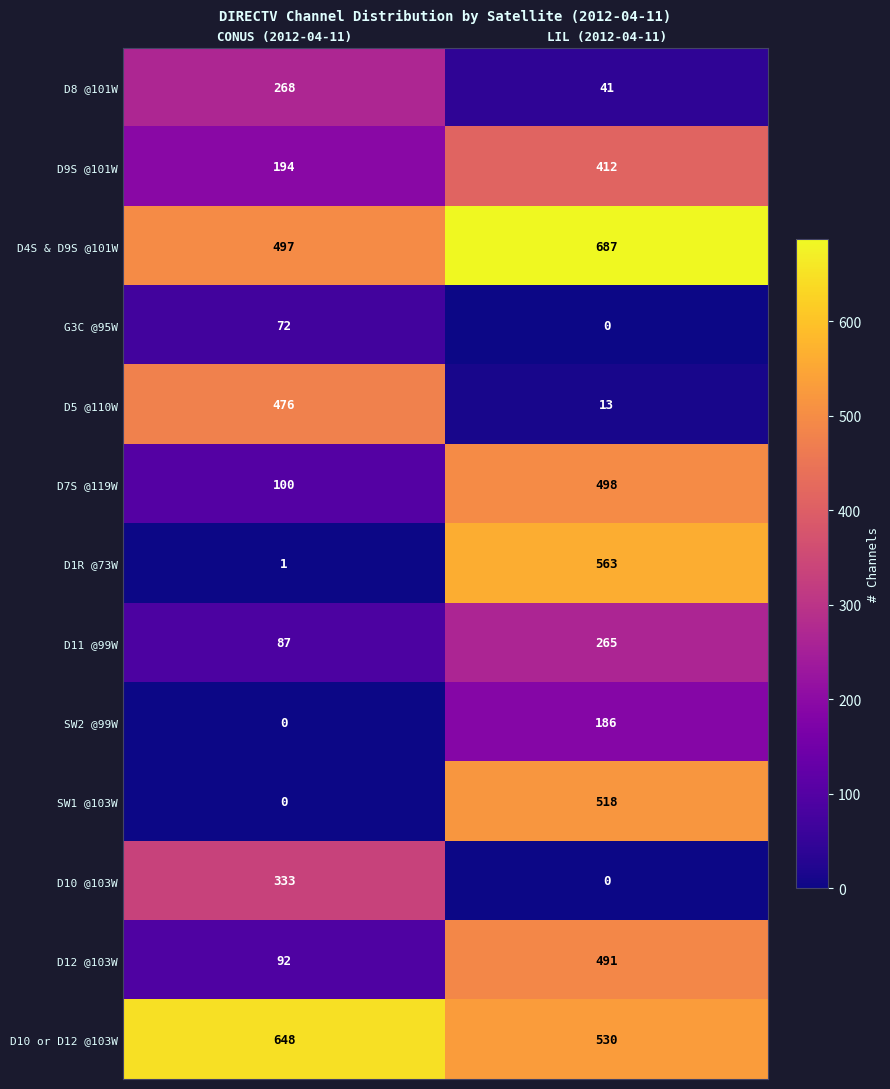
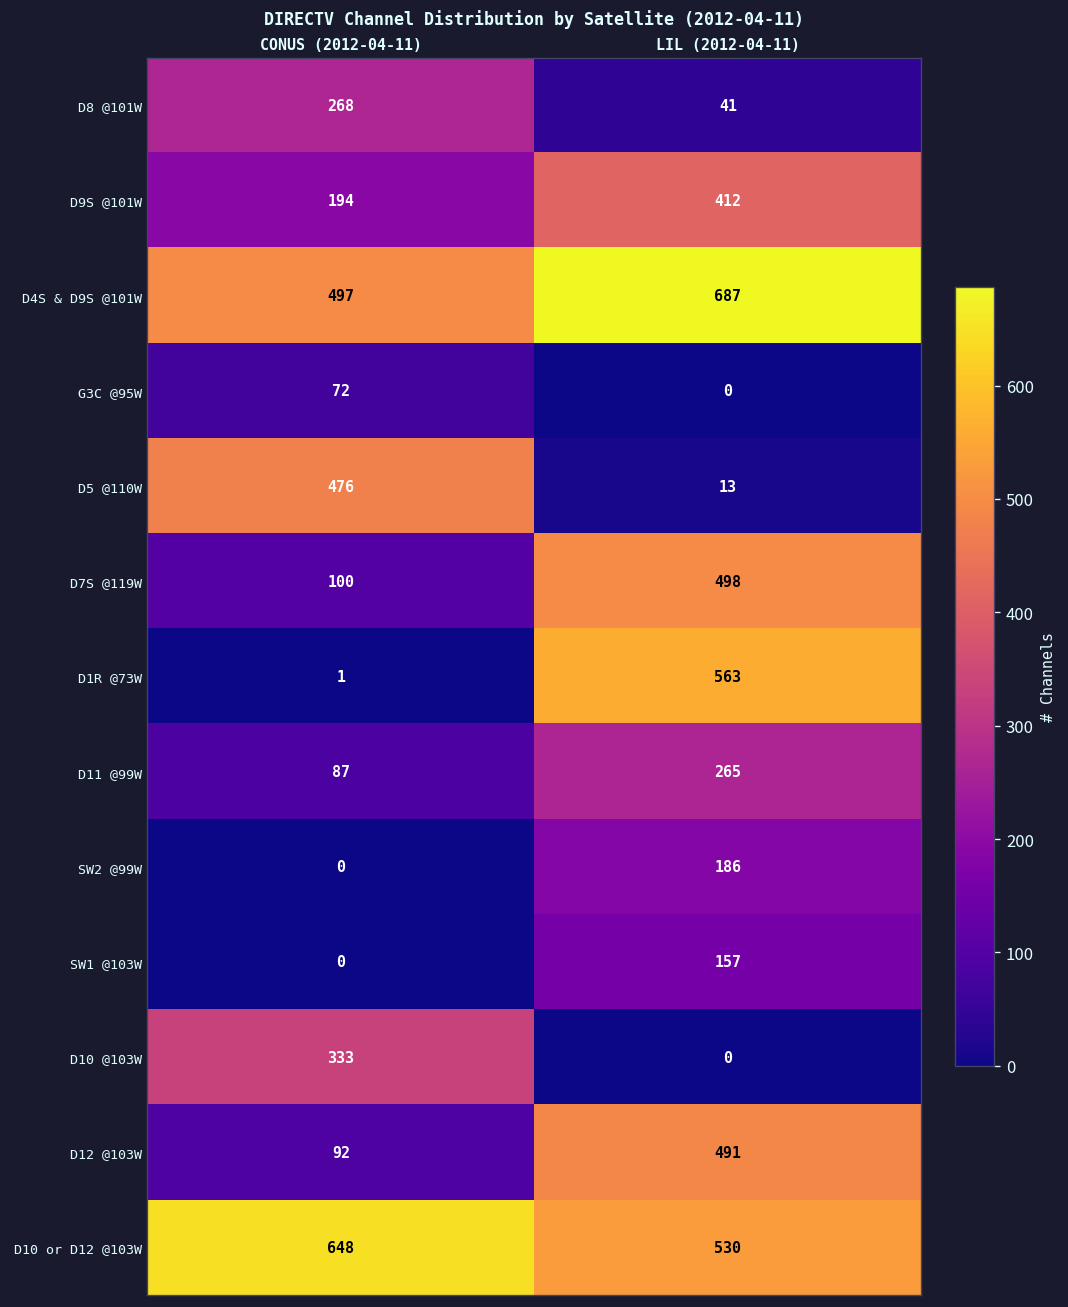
SW1 @103W, LIL (2012-04-11): 518 -> 157
